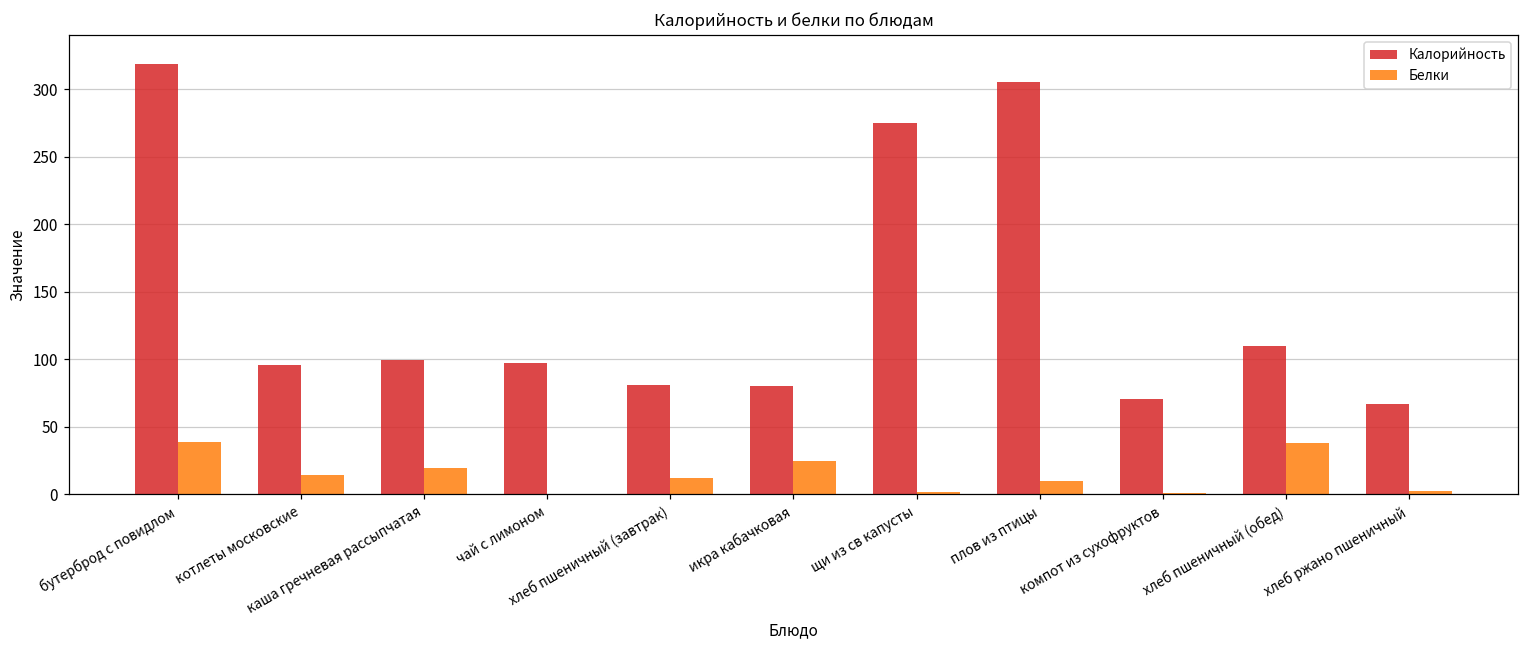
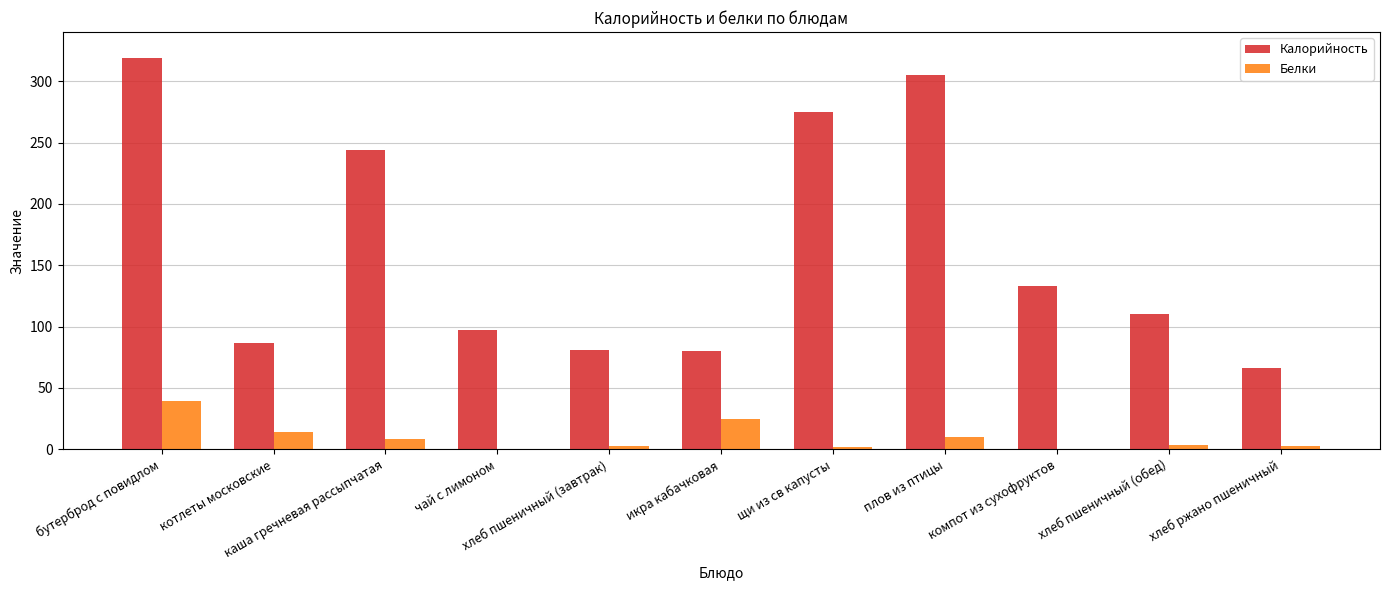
Калорийность, котлеты московские: 96 -> 86
Калорийность, каша гречневая рассыпчатая: 100 -> 244
Белки, каша гречневая рассыпчатая: 20 -> 9
Белки, хлеб пшеничный (завтрак): 12 -> 2
Калорийность, компот из сухофруктов: 71 -> 133
Белки, хлеб пшеничный (обед): 38 -> 3
